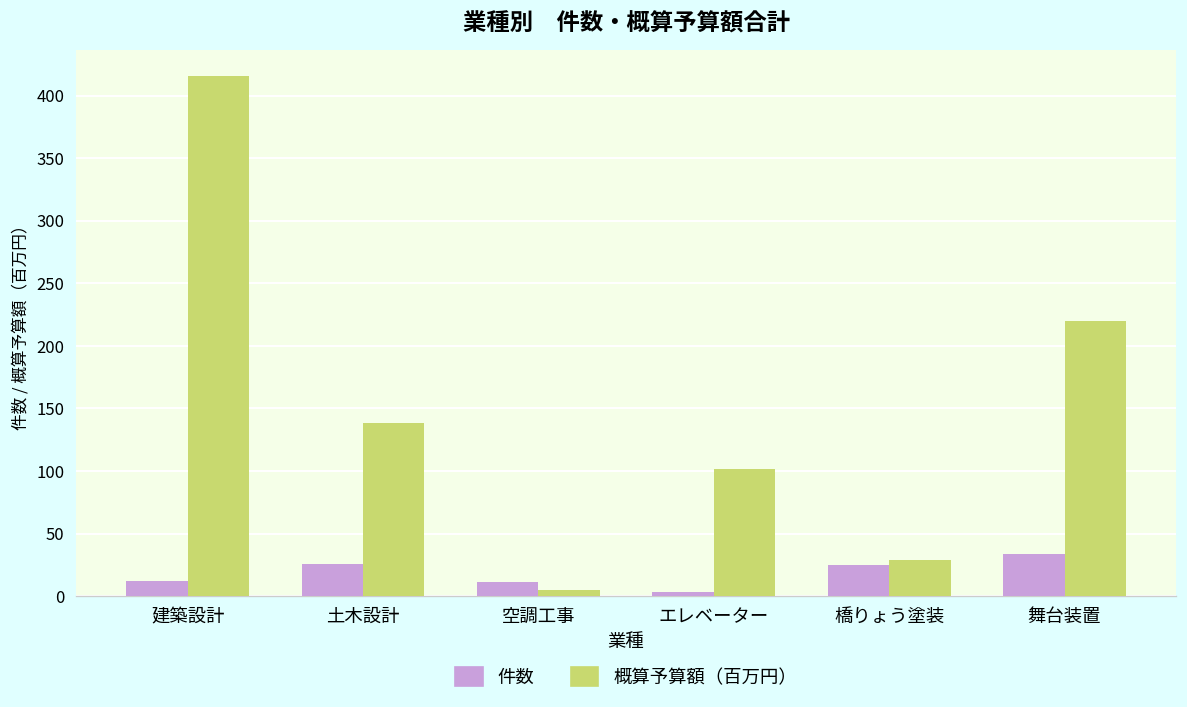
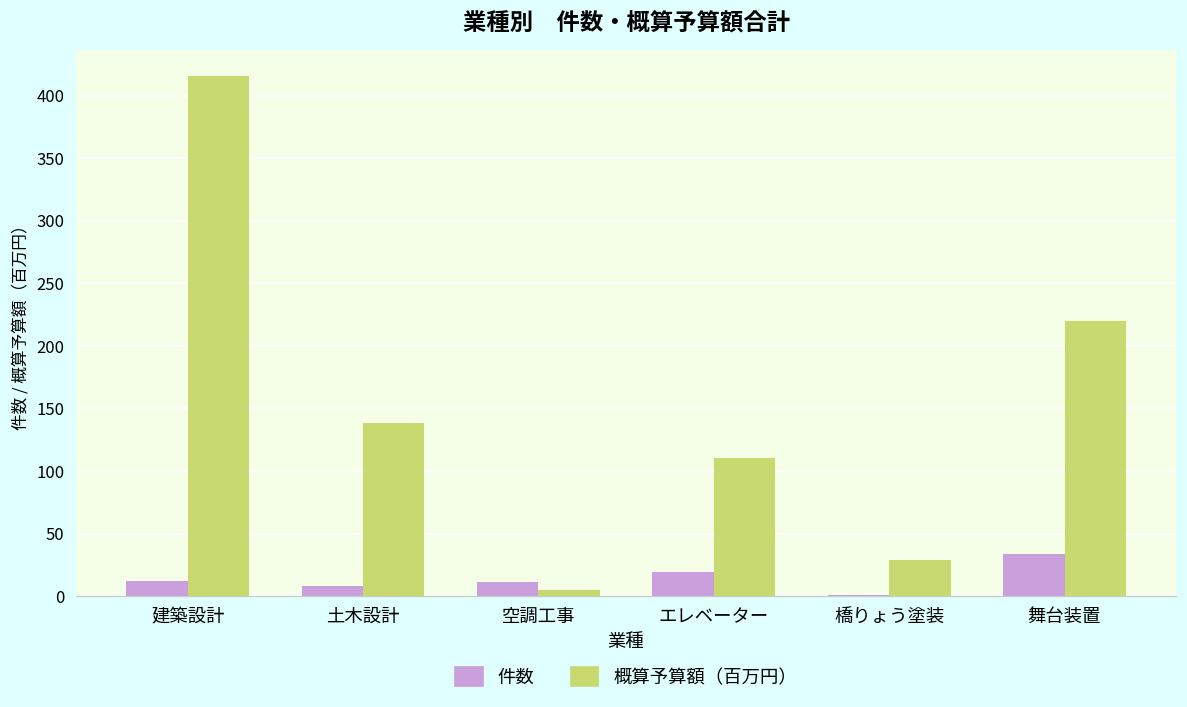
件数, 土木設計: 26 -> 8
件数, エレベーター: 3 -> 19
概算予算額（百万円）, エレベーター: 102 -> 110
件数, 橋りょう塗装: 25 -> 1
